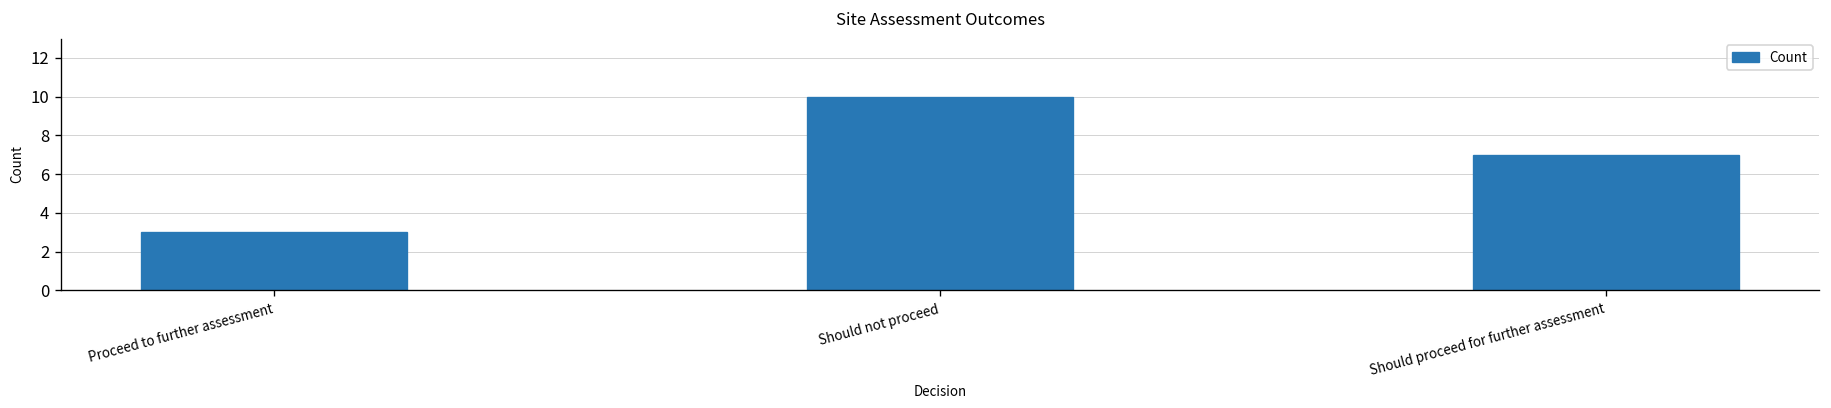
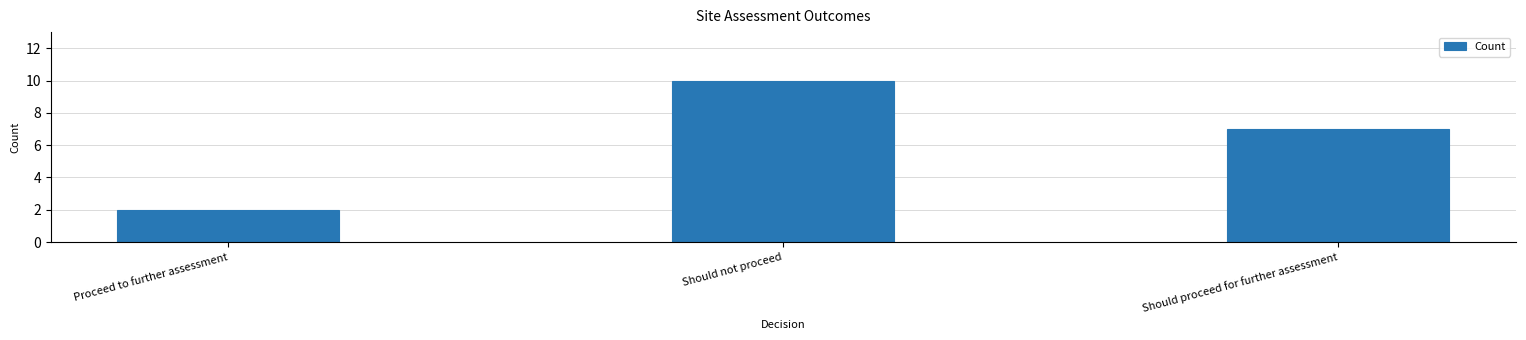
Proceed to further assessment: 3 -> 2
